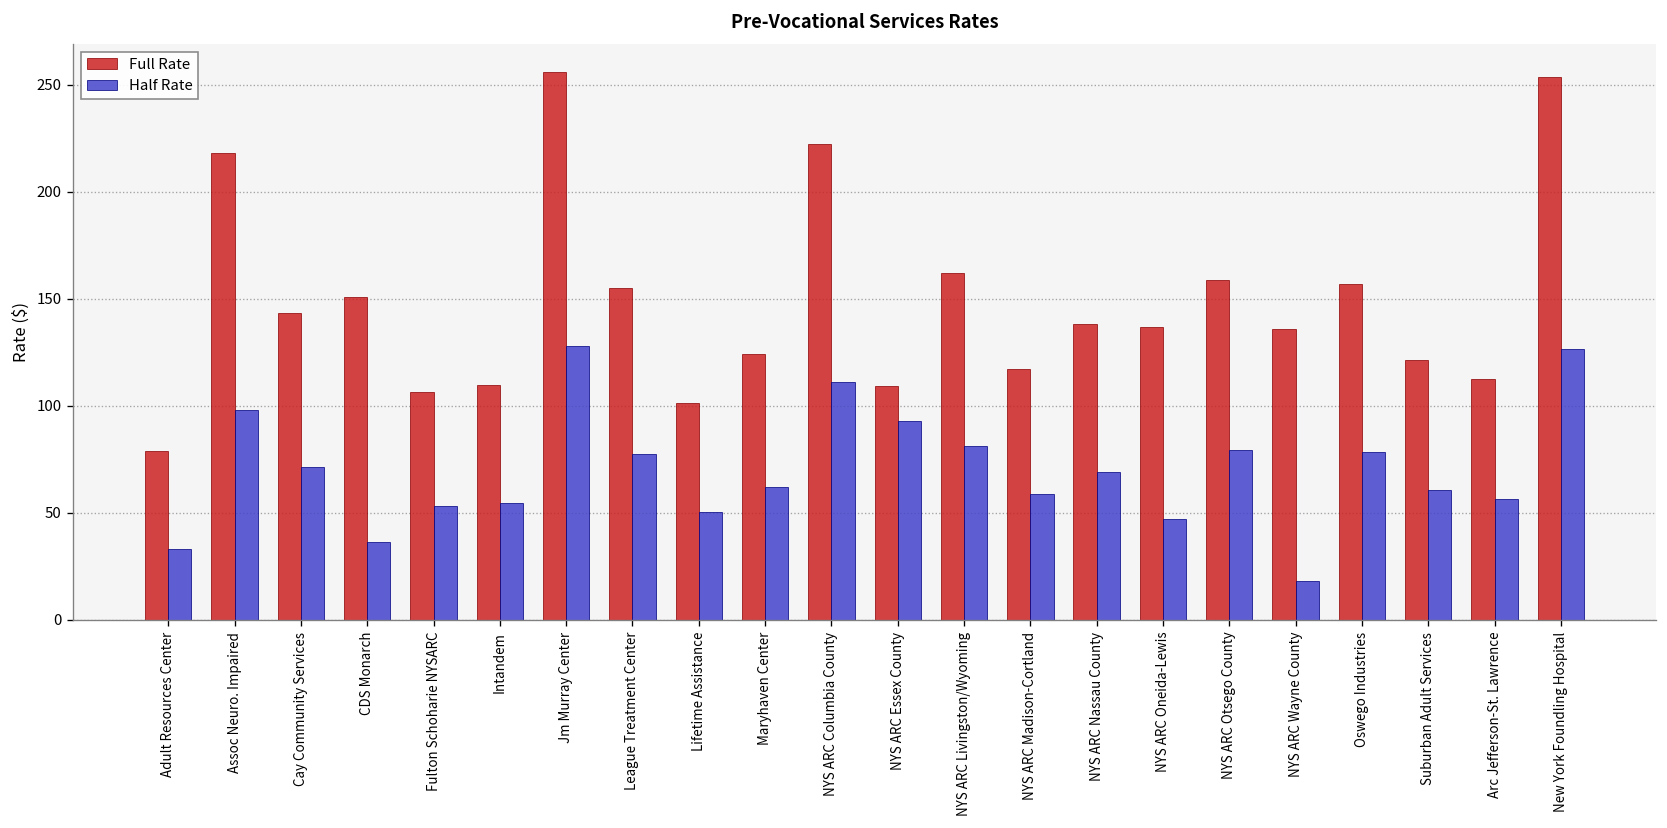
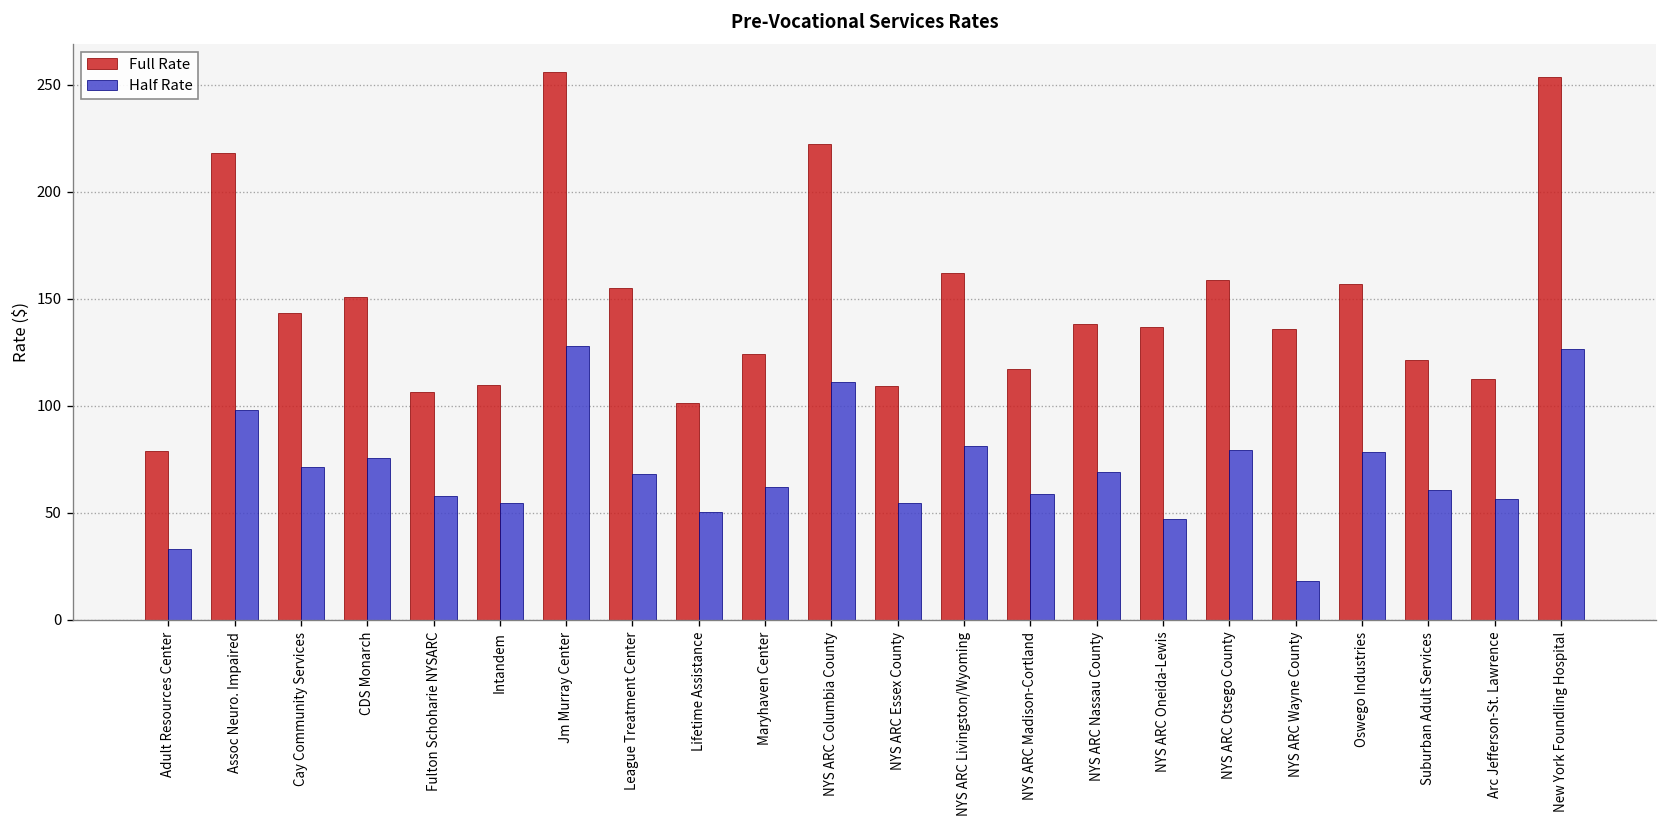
Half Rate, CDS Monarch: 36 -> 75
Half Rate, Fulton Schoharie NYSARC: 53 -> 58
Half Rate, League Treatment Center: 77 -> 68
Half Rate, NYS ARC Essex County: 93 -> 55
